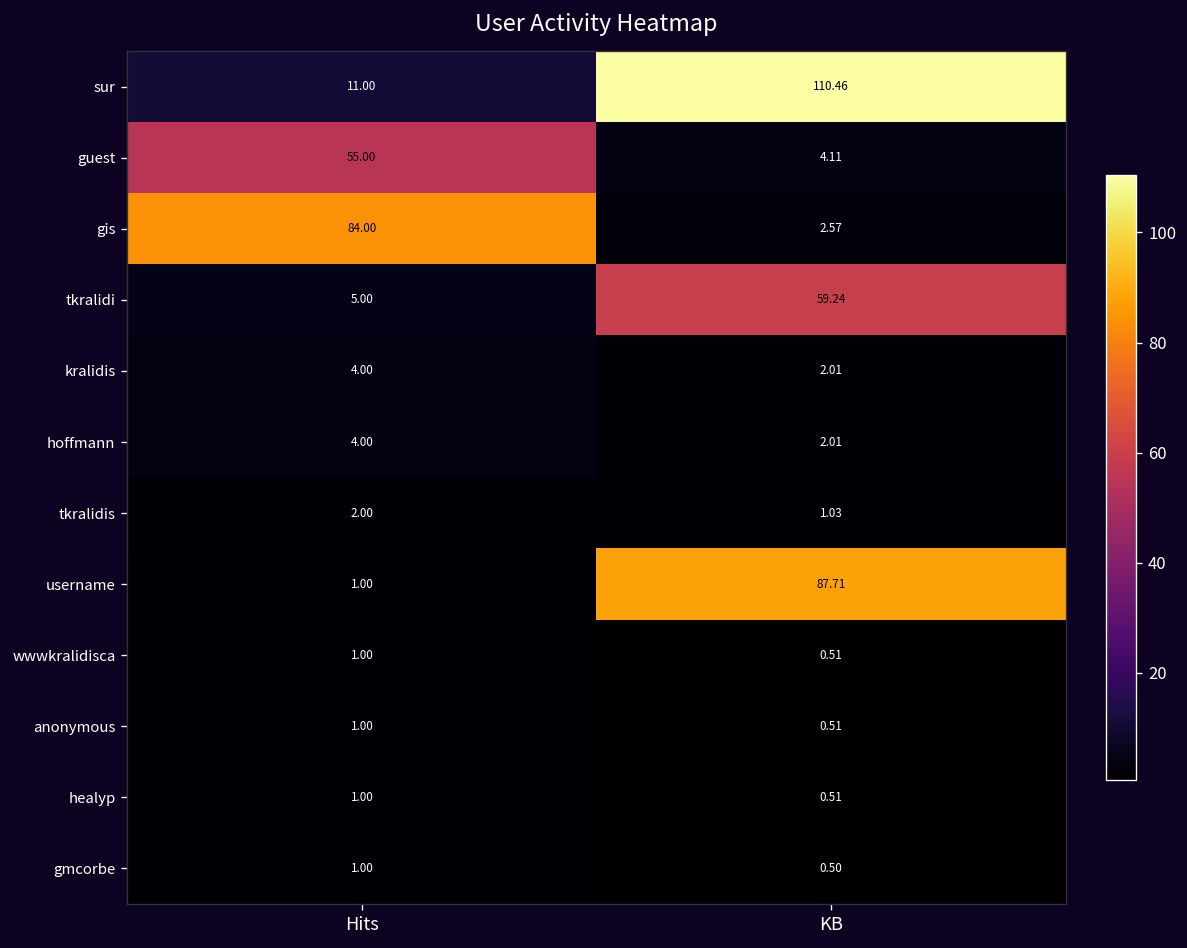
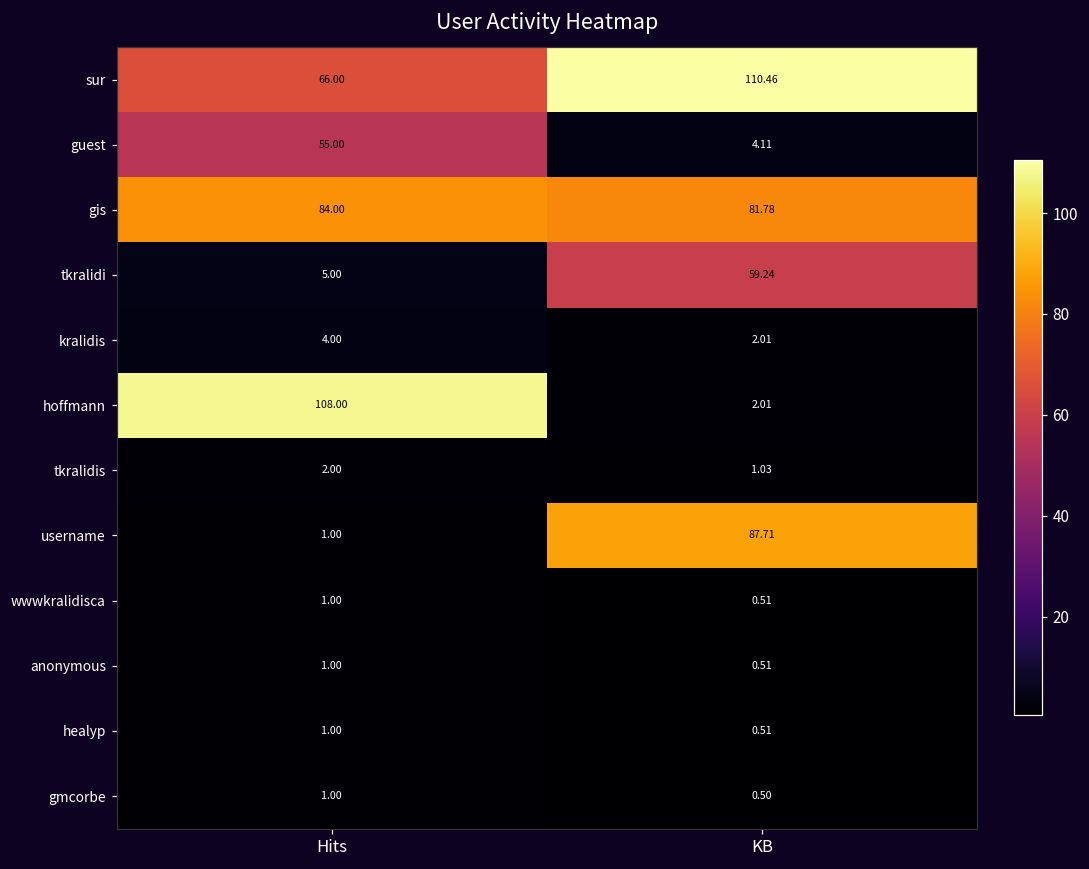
sur, Hits: 11.00 -> 66.00
gis, KB: 2.57 -> 81.78
hoffmann, Hits: 4.00 -> 108.00
